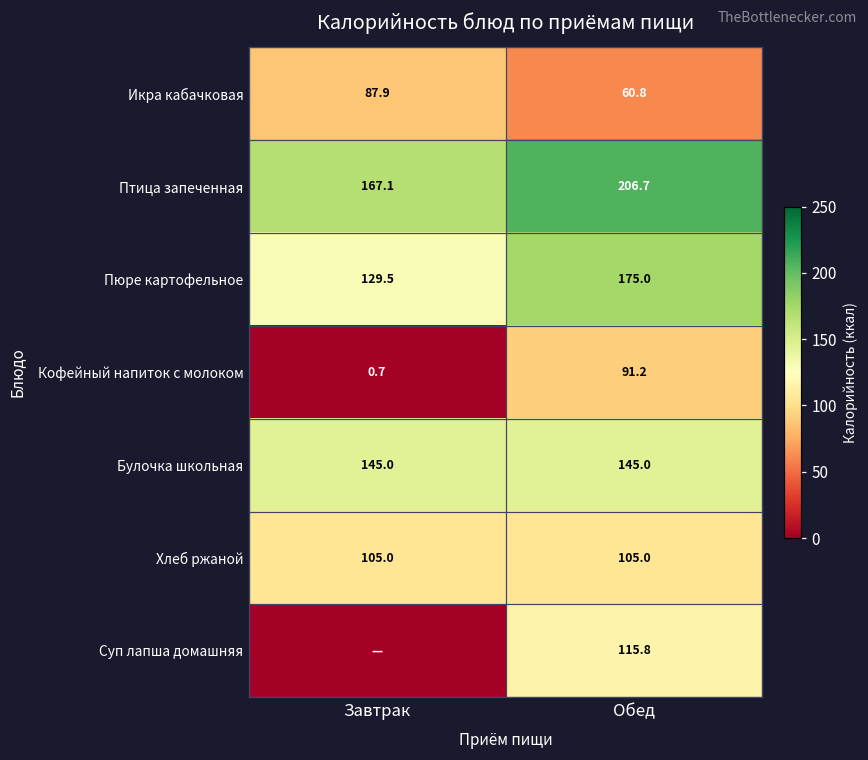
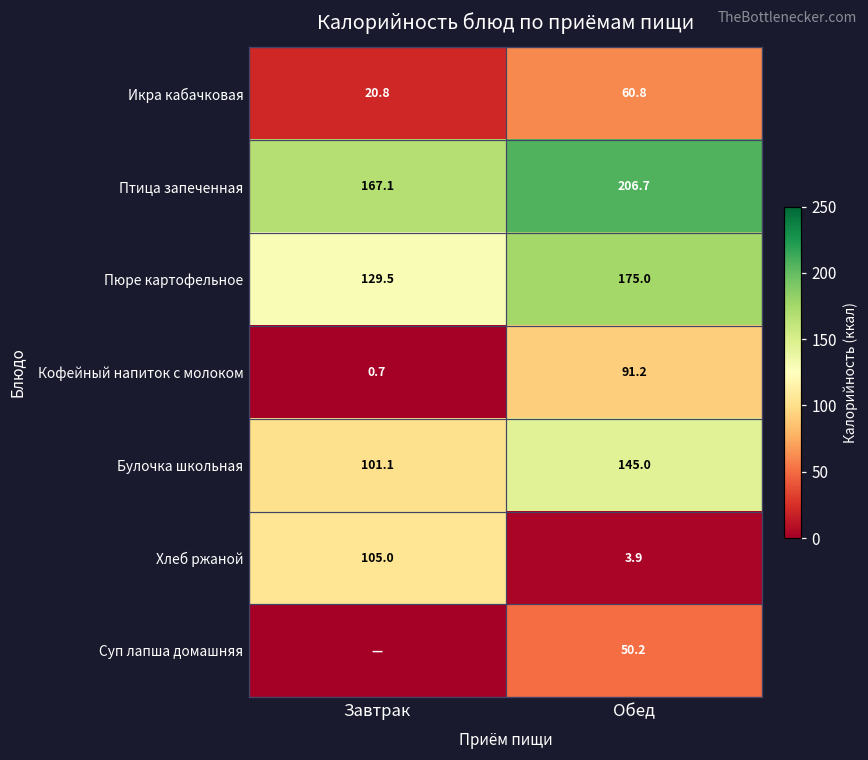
Икра кабачковая, Завтрак: 87.9 -> 20.8
Булочка школьная, Завтрак: 145.0 -> 101.1
Хлеб ржаной, Обед: 105.0 -> 3.9
Суп лапша домашняя, Обед: 115.8 -> 50.2
